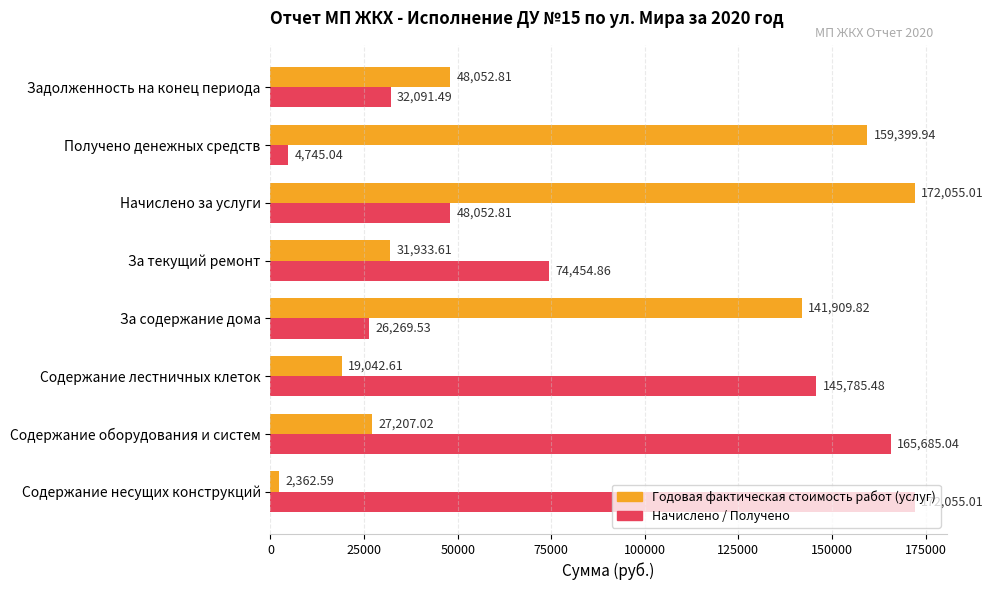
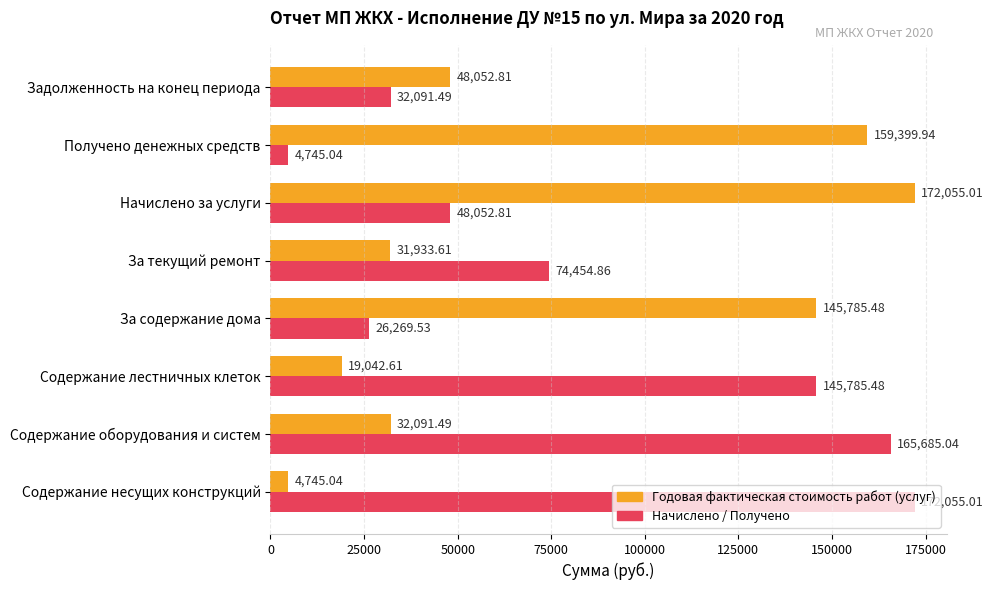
Годовая фактическая стоимость работ (услуг), За содержание дома: 141,909.82 -> 145,785.48
Годовая фактическая стоимость работ (услуг), Содержание оборудования и систем: 27,207.02 -> 32,091.49
Годовая фактическая стоимость работ (услуг), Содержание несущих конструкций: 2,362.59 -> 4,745.04
